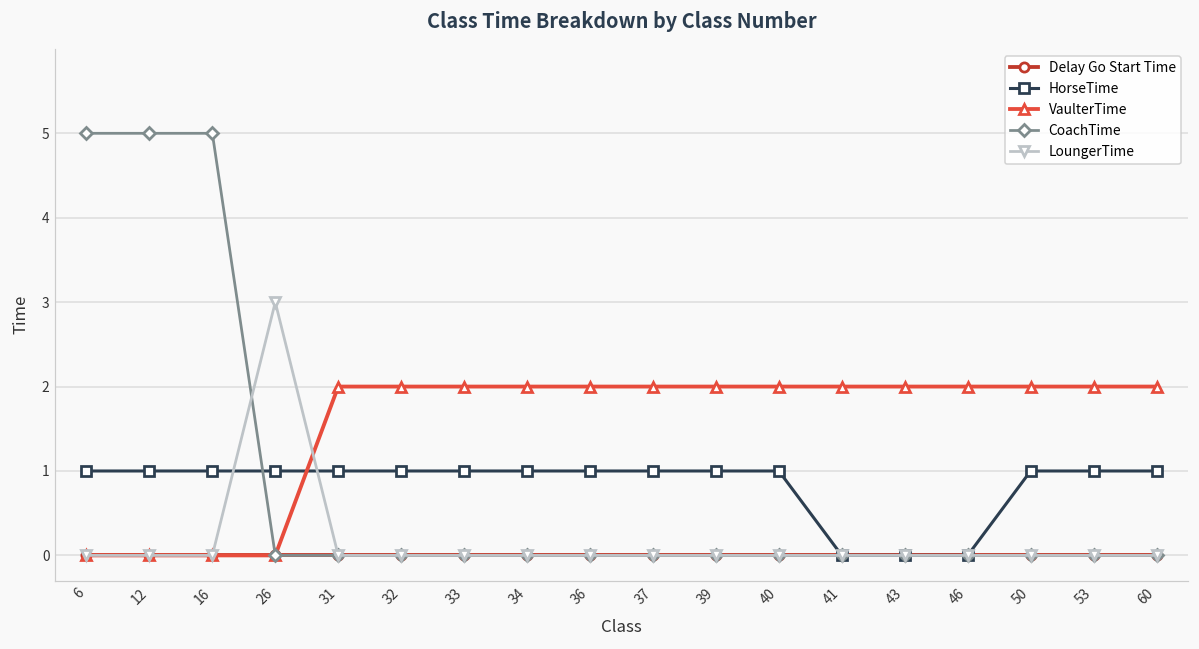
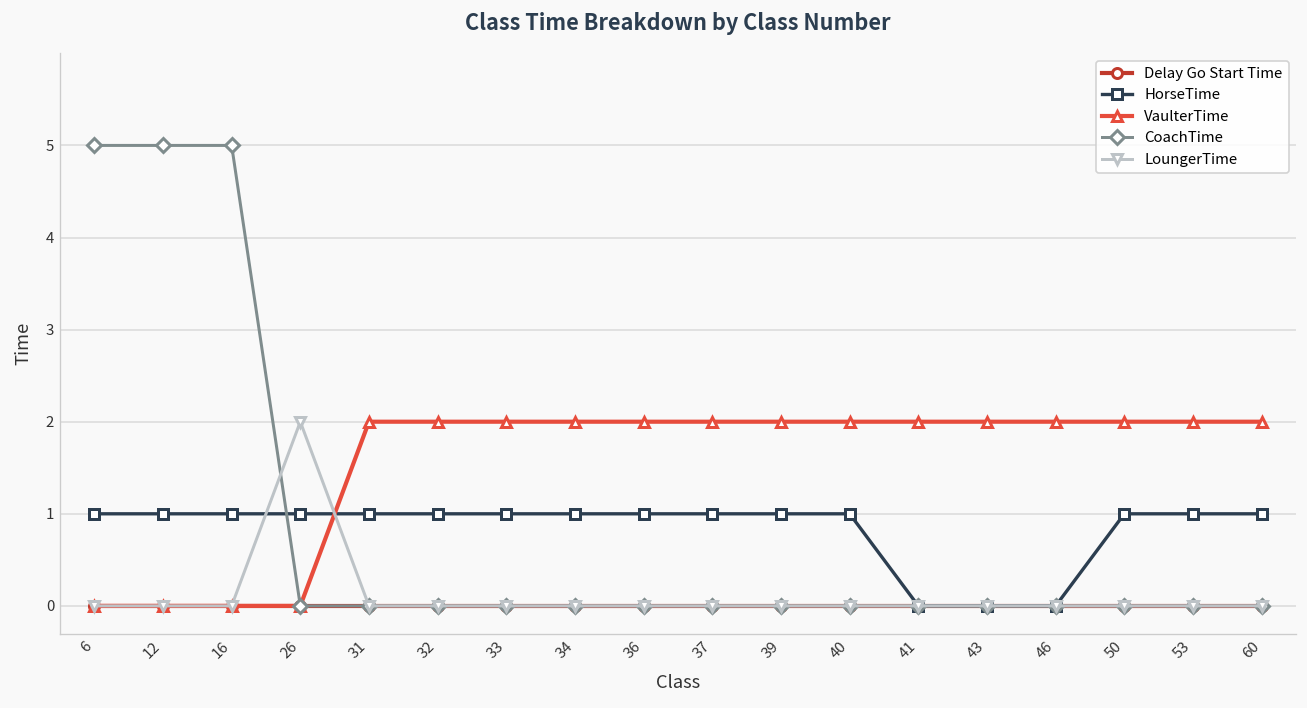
LoungerTime, 26: 3 -> 2
